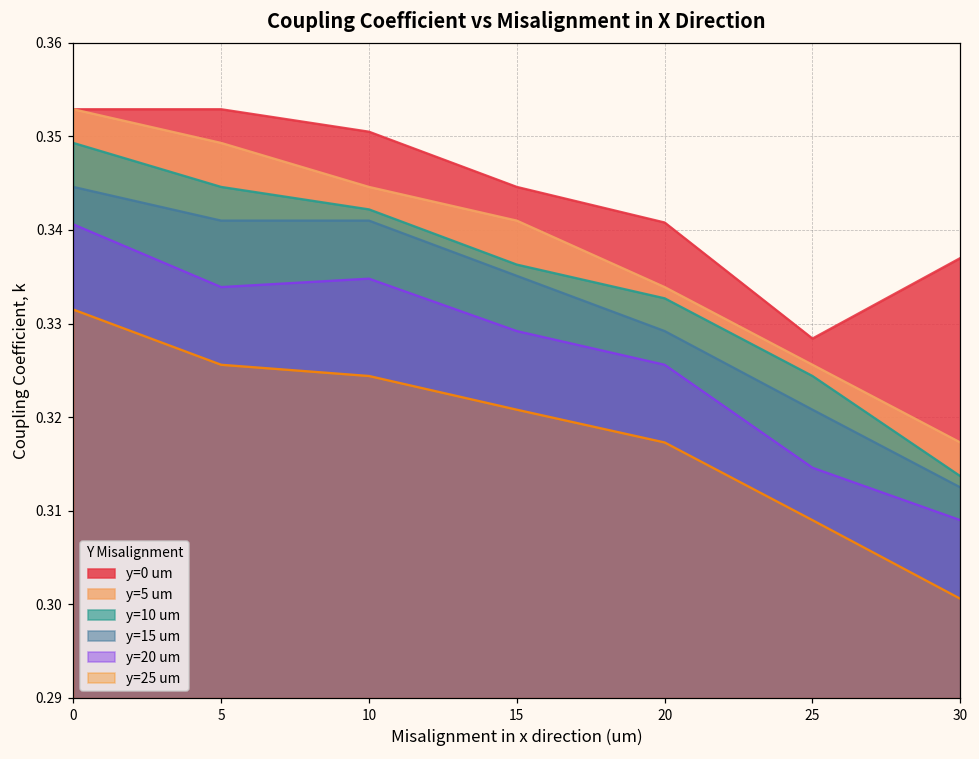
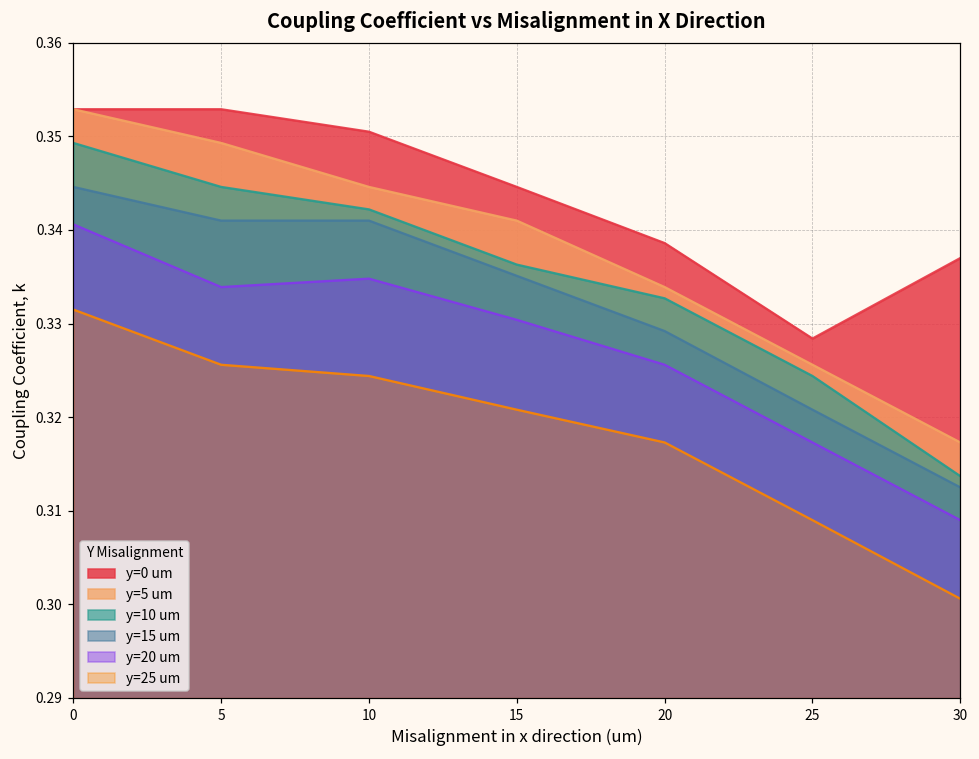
y=20 um, 15: 0.329 -> 0.330
y=0 um, 20: 0.341 -> 0.339
y=20 um, 25: 0.315 -> 0.317
